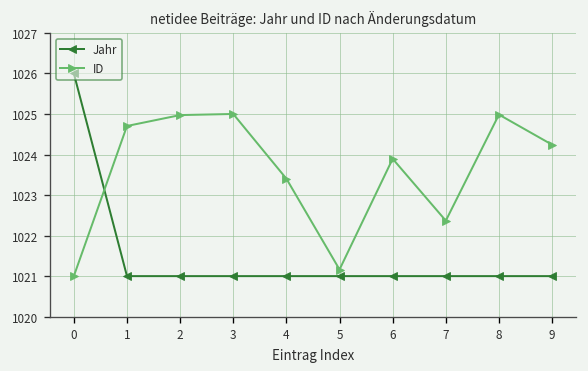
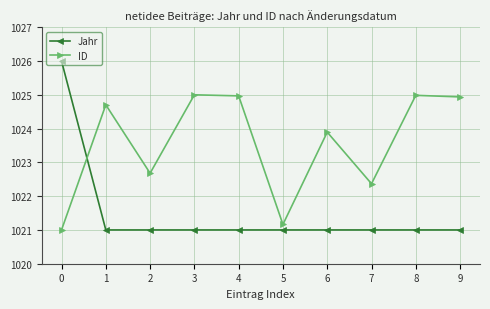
ID, 2: 1025.0 -> 1022.7
ID, 4: 1023.4 -> 1025.0
ID, 9: 1024.2 -> 1024.9
